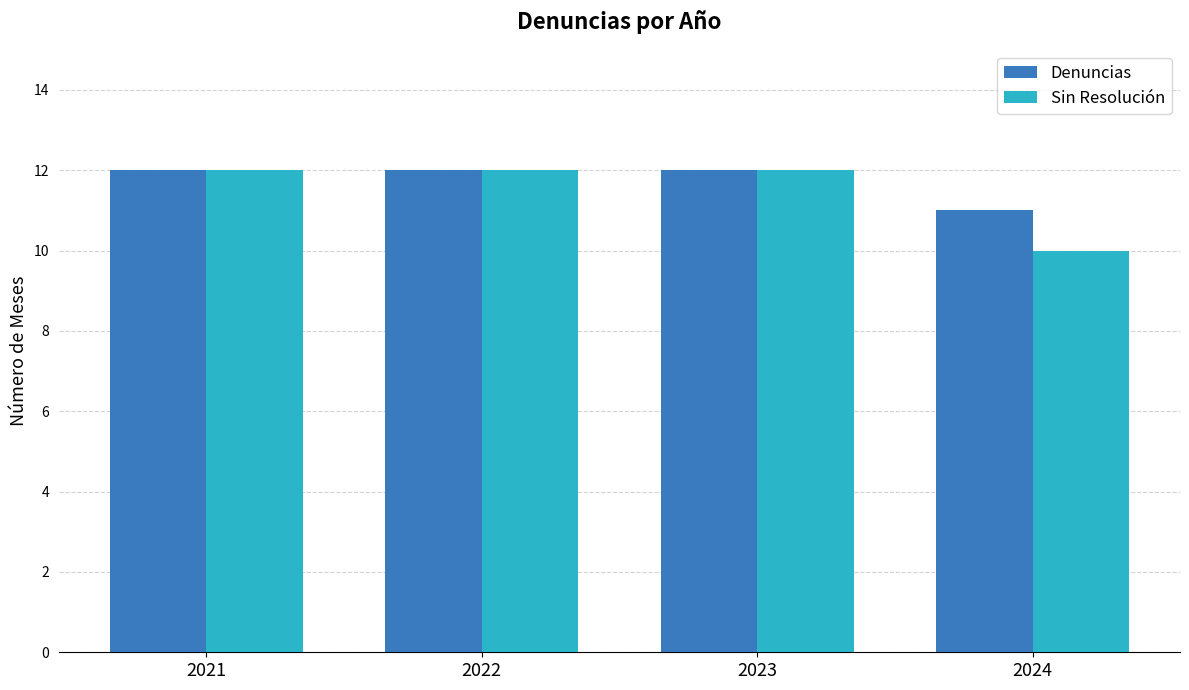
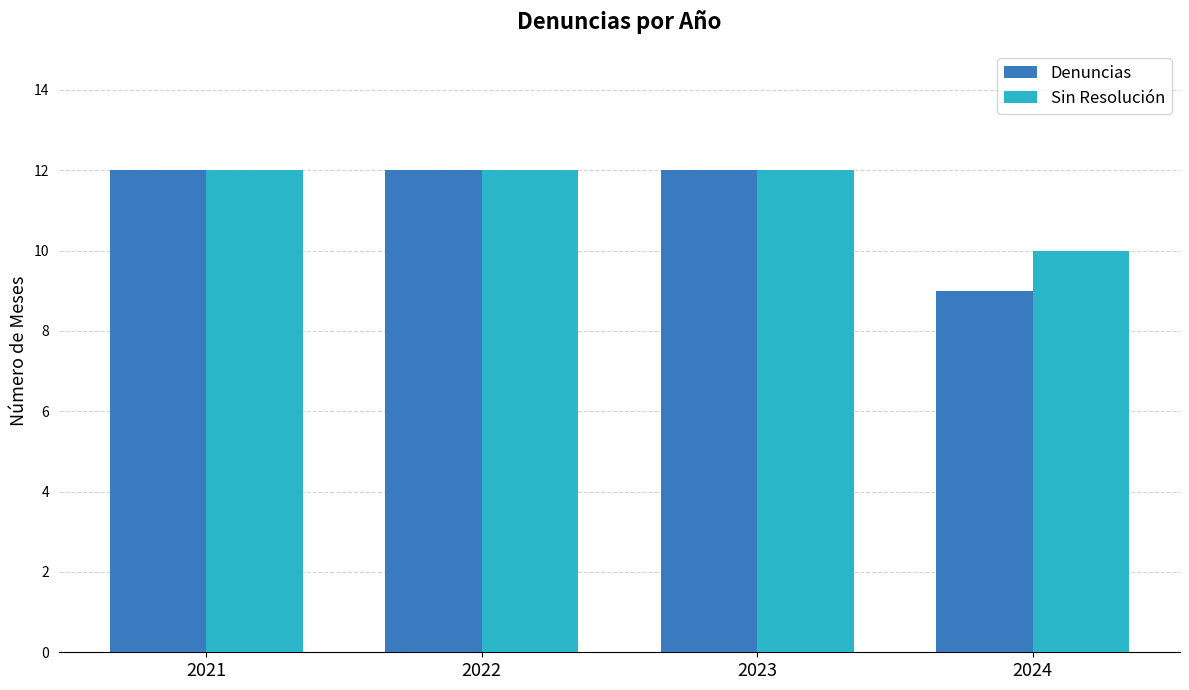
Denuncias, 2024: 11 -> 9
